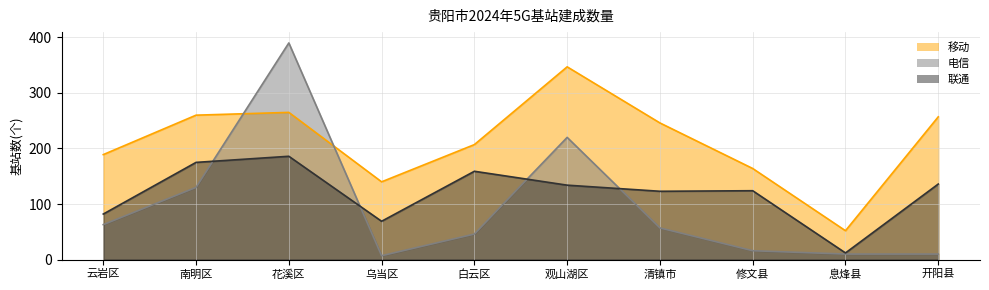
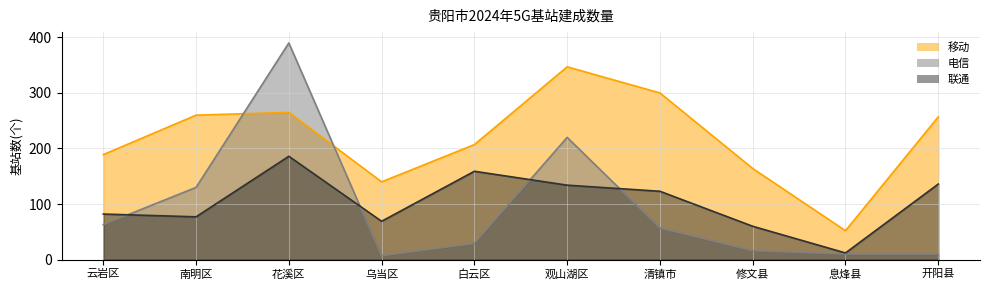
联通, 南明区: 180 -> 80
电信, 白云区: 50 -> 30
移动, 清镇市: 250 -> 300
联通, 修文县: 120 -> 60
